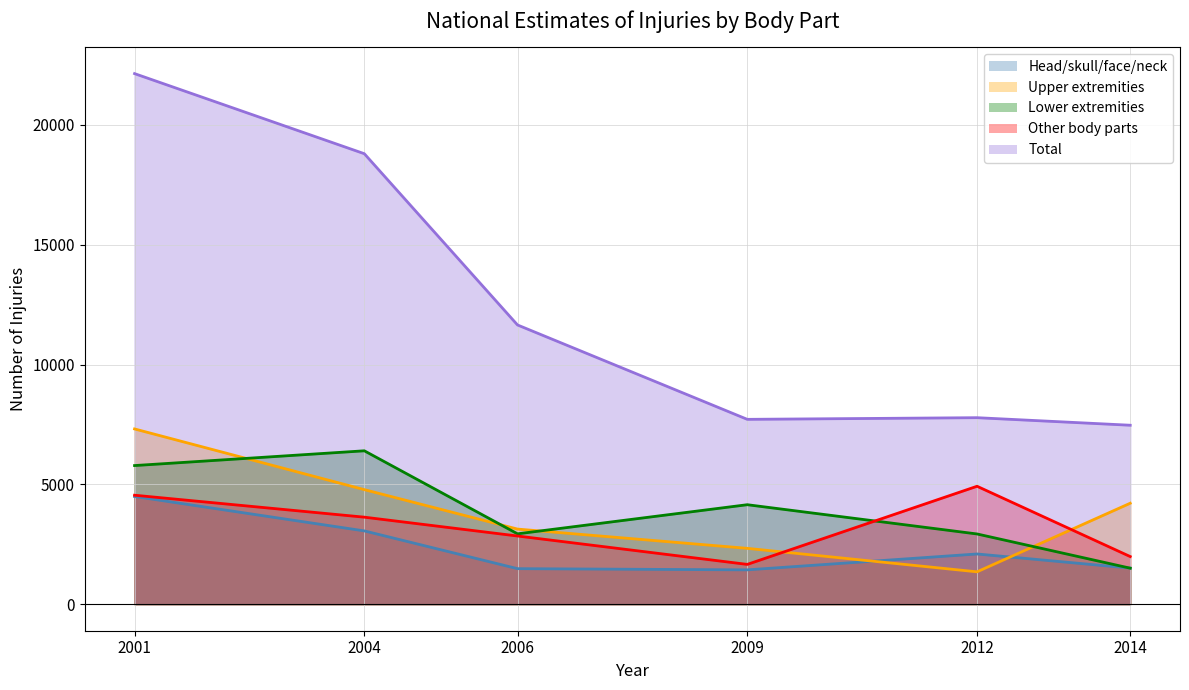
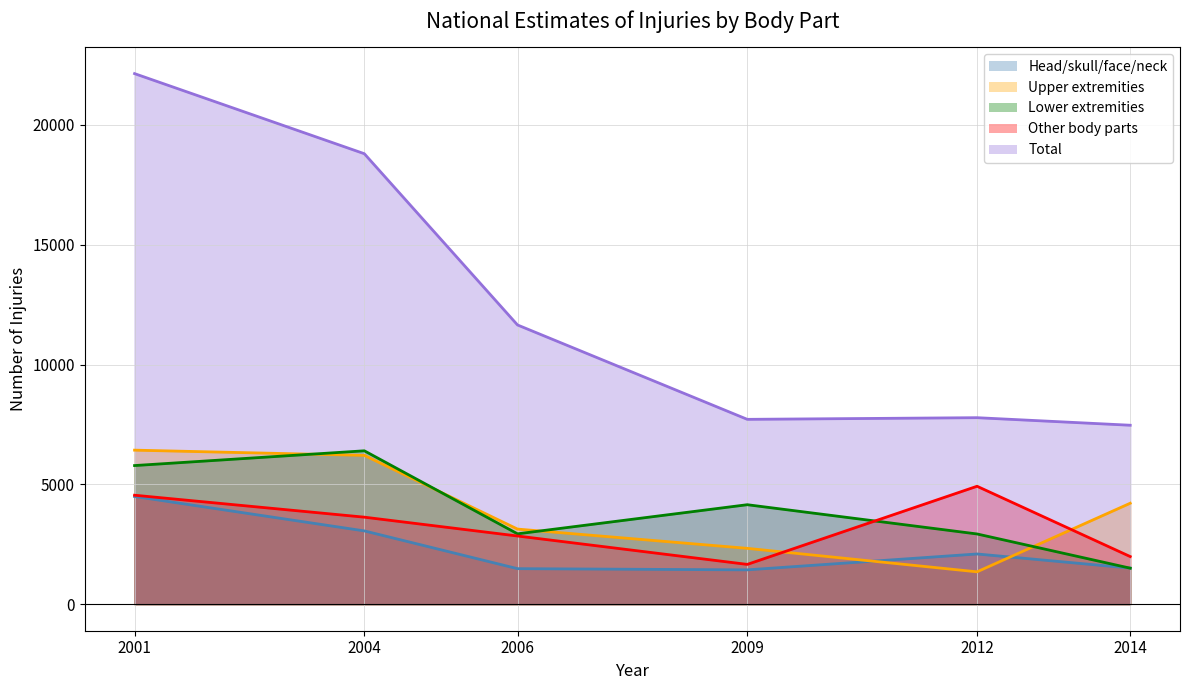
Upper extremities, 2001: 7300 -> 6400
Upper extremities, 2004: 4800 -> 6200
